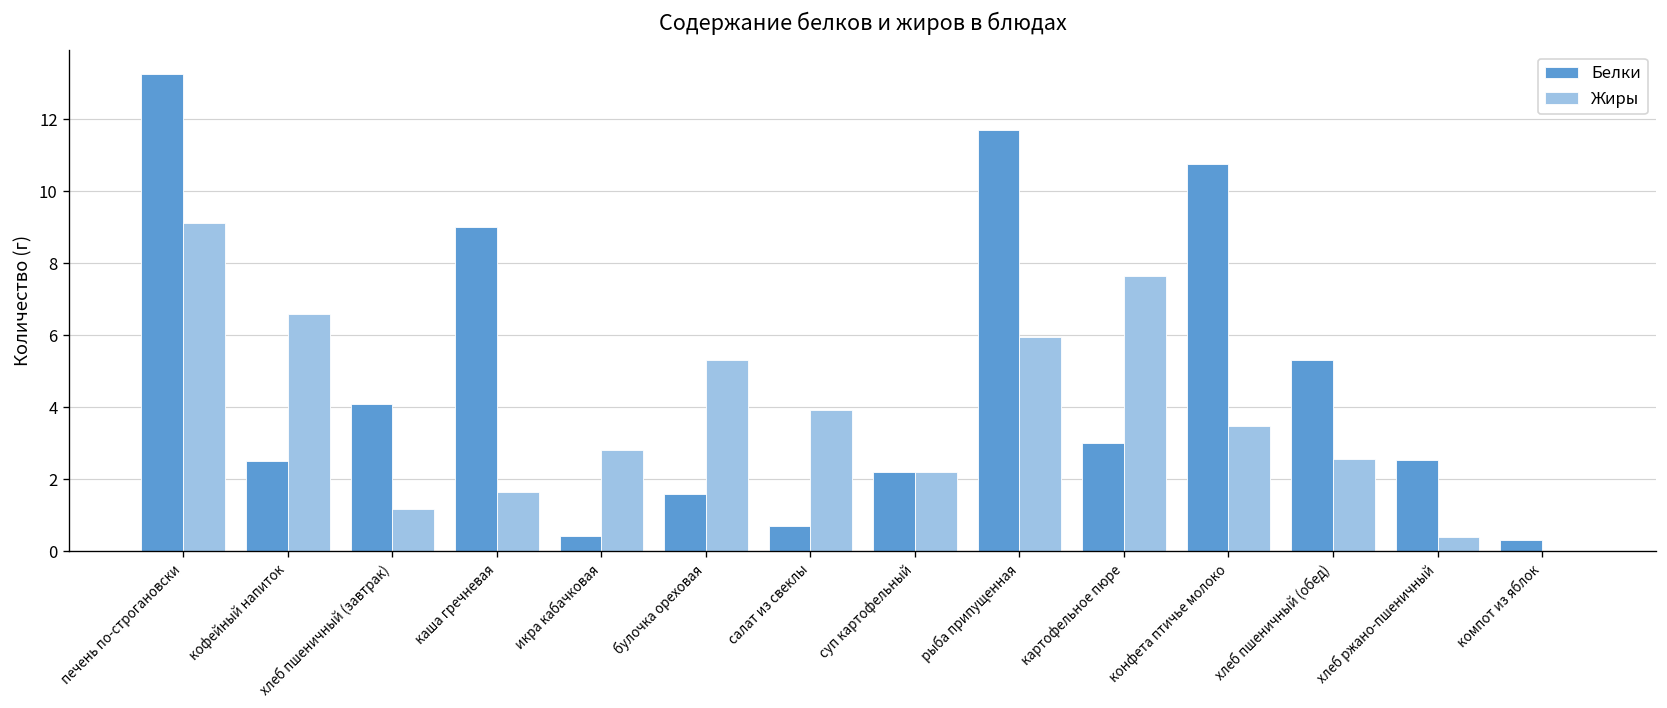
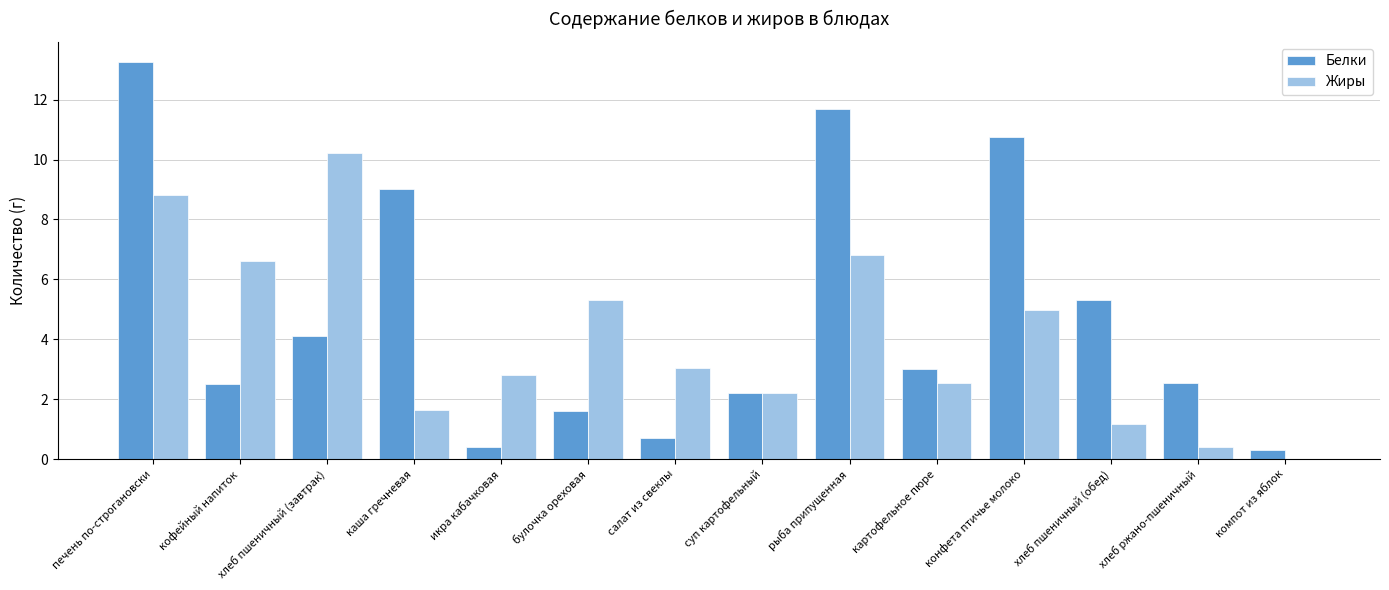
Жиры, печень по-строгановски: 9.1 -> 8.8
Жиры, хлеб пшеничный (завтрак): 1.2 -> 10.2
Жиры, салат из свеклы: 3.9 -> 3.0
Жиры, рыба припущенная: 5.9 -> 6.8
Жиры, картофельное пюре: 7.7 -> 2.5
Жиры, конфета птичье молоко: 3.5 -> 5.0
Жиры, хлеб пшеничный (обед): 2.6 -> 1.2
